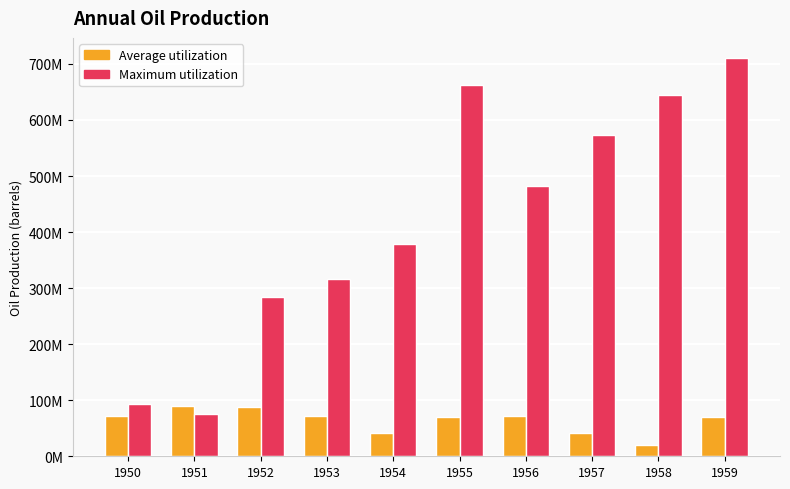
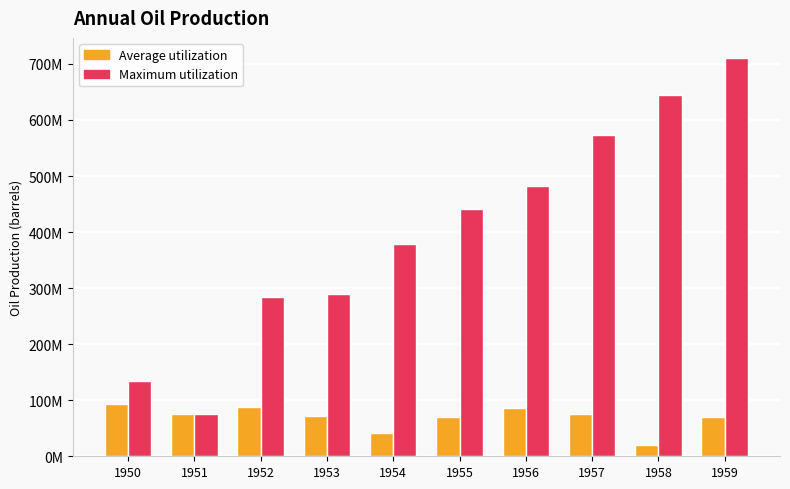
Average utilization, 1950: 70000000 -> 90000000
Maximum utilization, 1950: 90000000 -> 130000000
Average utilization, 1951: 90000000 -> 70000000
Maximum utilization, 1953: 320000000 -> 290000000
Maximum utilization, 1955: 660000000 -> 440000000
Average utilization, 1956: 70000000 -> 90000000
Average utilization, 1957: 40000000 -> 70000000
